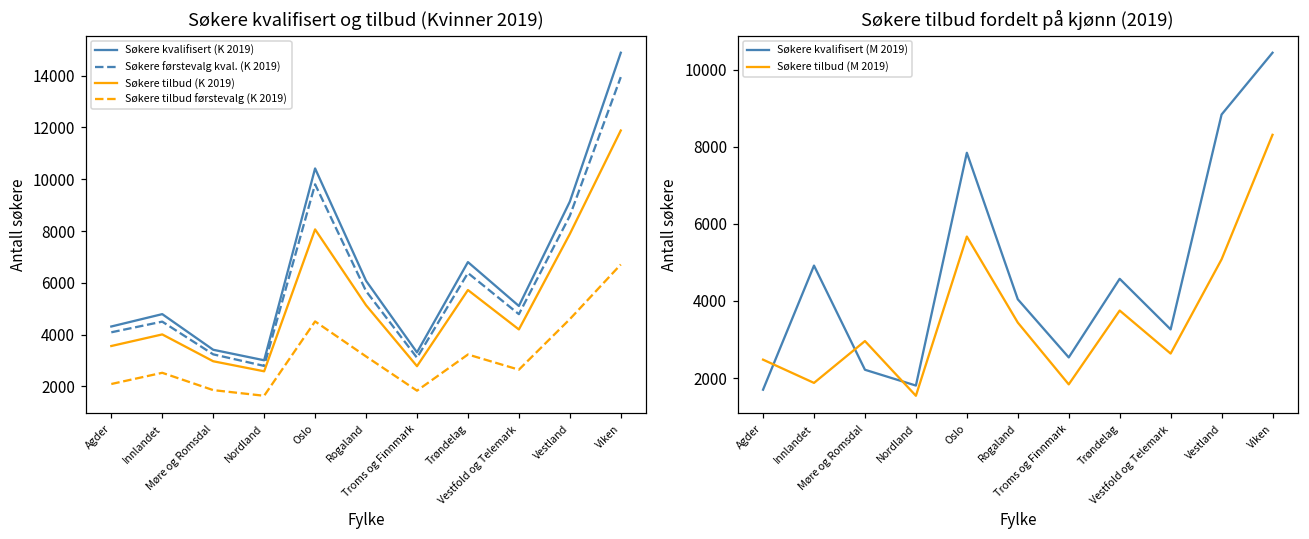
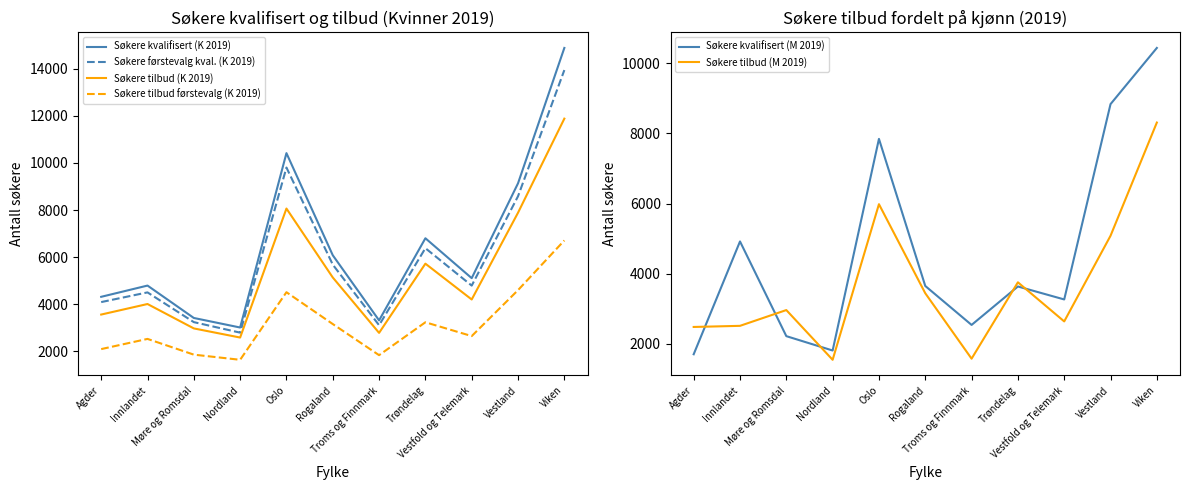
Søkere tilbud fordelt på kjønn (2019), Søkere tilbud (M 2019), Innlandet: 1900 -> 2500
Søkere tilbud fordelt på kjønn (2019), Søkere tilbud (M 2019), Oslo: 5700 -> 6000
Søkere tilbud fordelt på kjønn (2019), Søkere kvalifisert (M 2019), Rogaland: 4000 -> 3600
Søkere tilbud fordelt på kjønn (2019), Søkere tilbud (M 2019), Troms og Finnmark: 1800 -> 1600
Søkere tilbud fordelt på kjønn (2019), Søkere kvalifisert (M 2019), Trøndelag: 4600 -> 3600
